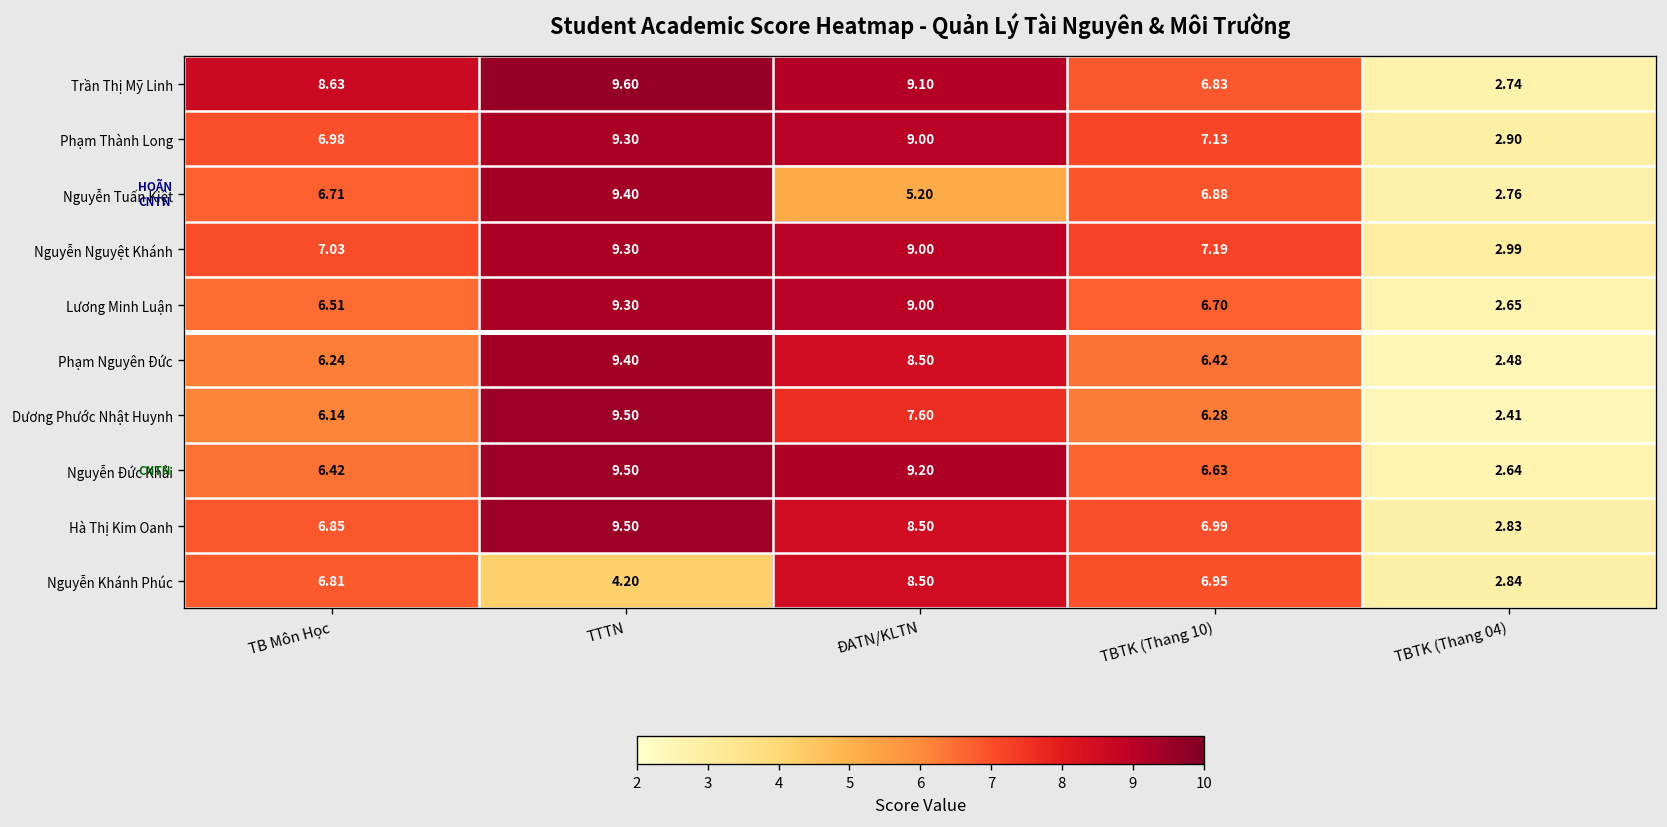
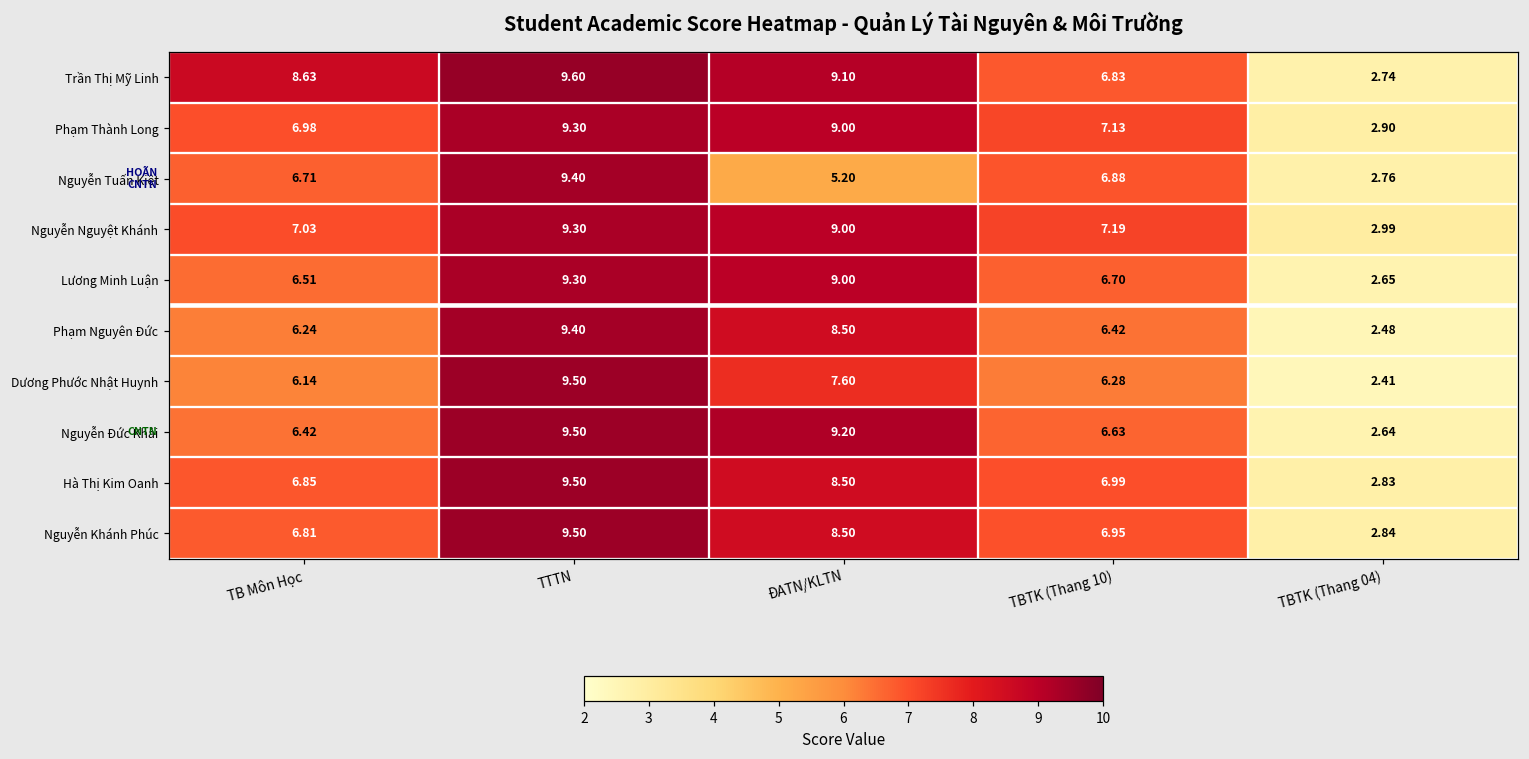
Nguyễn Khánh Phúc, TTTN: 4.20 -> 9.50
